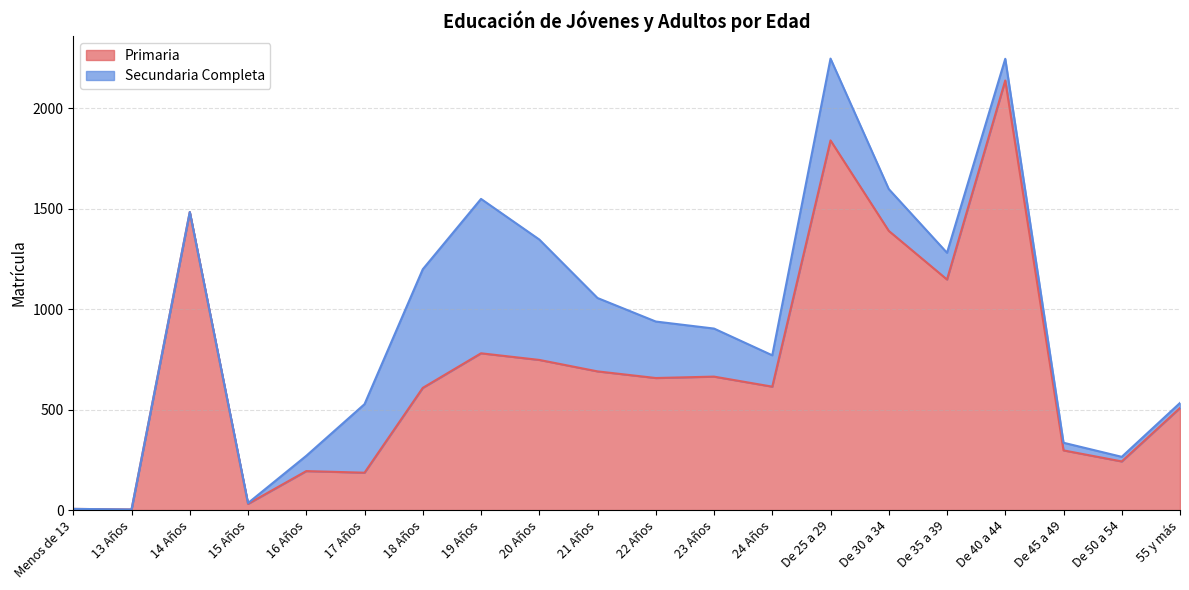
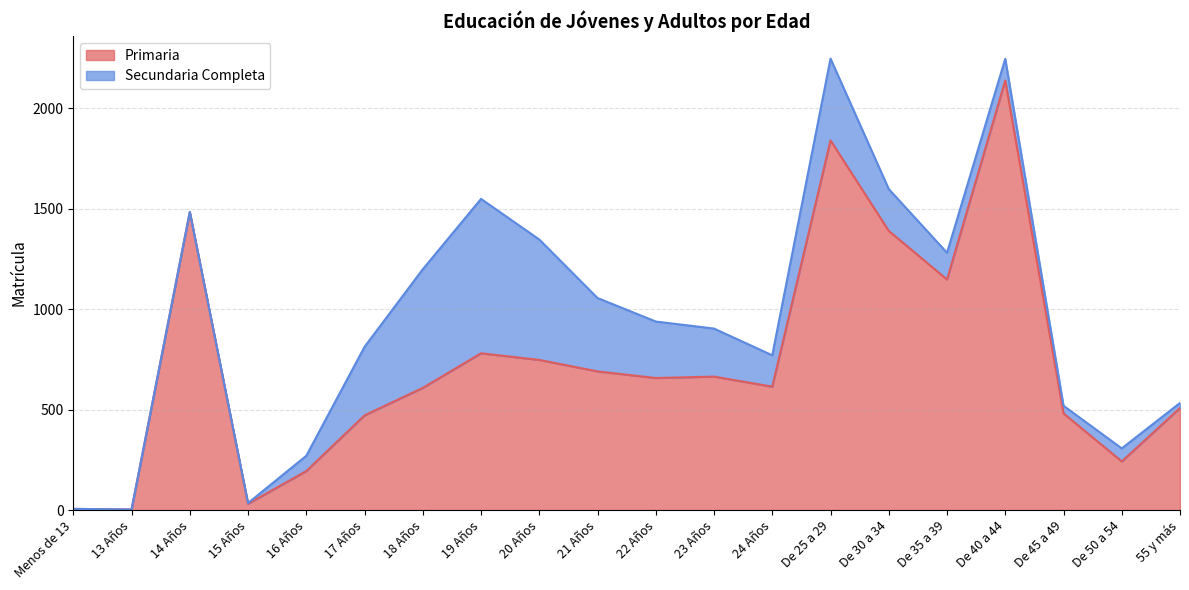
Primaria, 17 Años: 190 -> 470
Primaria, De 45 a 49: 300 -> 480
Secundaria Completa, De 50 a 54: 20 -> 70
